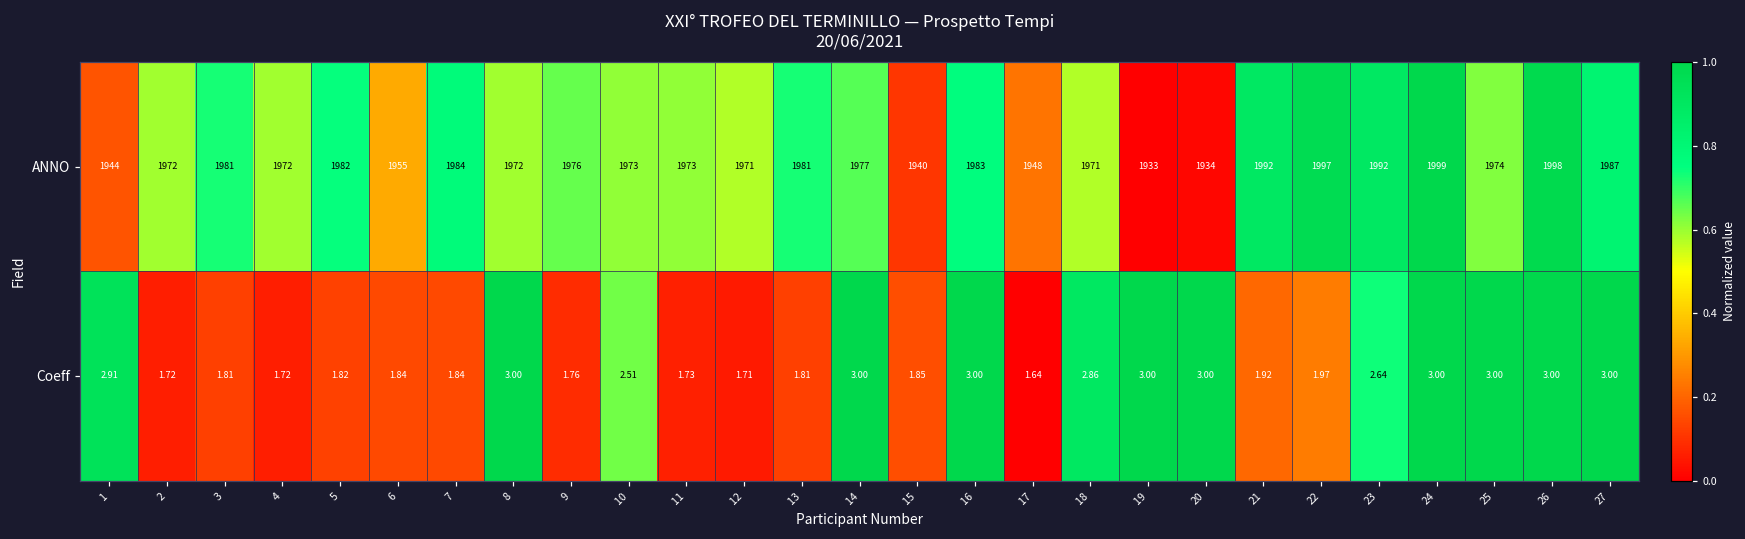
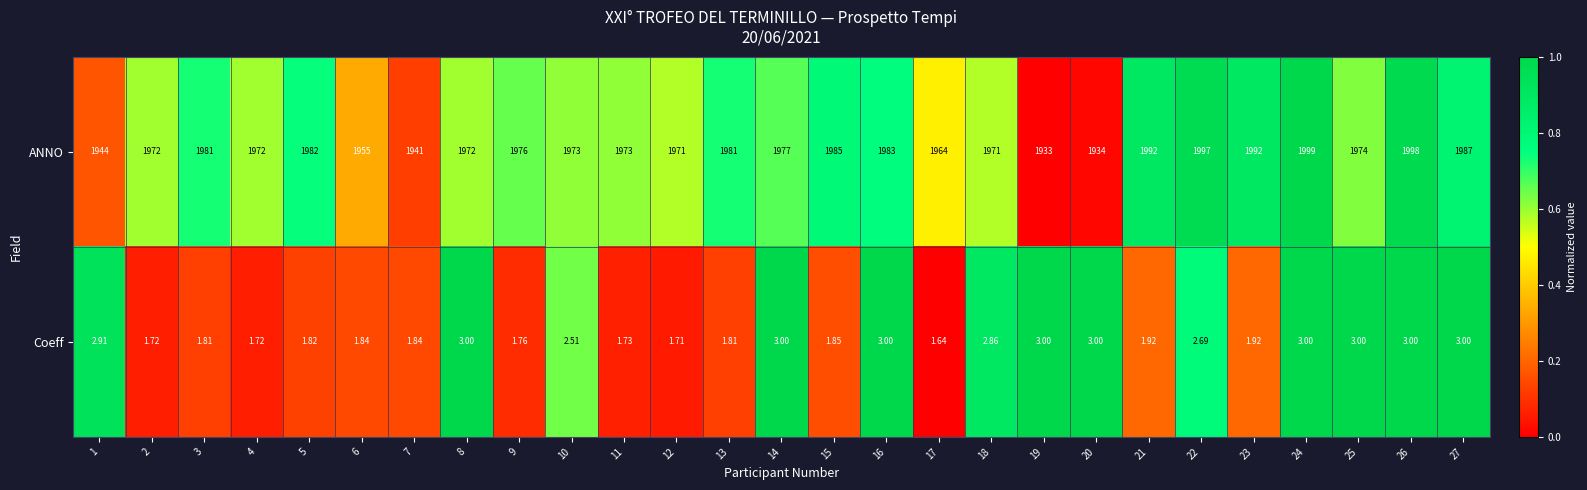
ANNO, 7: 1984 -> 1941
ANNO, 15: 1940 -> 1985
ANNO, 17: 1948 -> 1964
Coeff, 22: 1.97 -> 2.69
Coeff, 23: 2.64 -> 1.92
